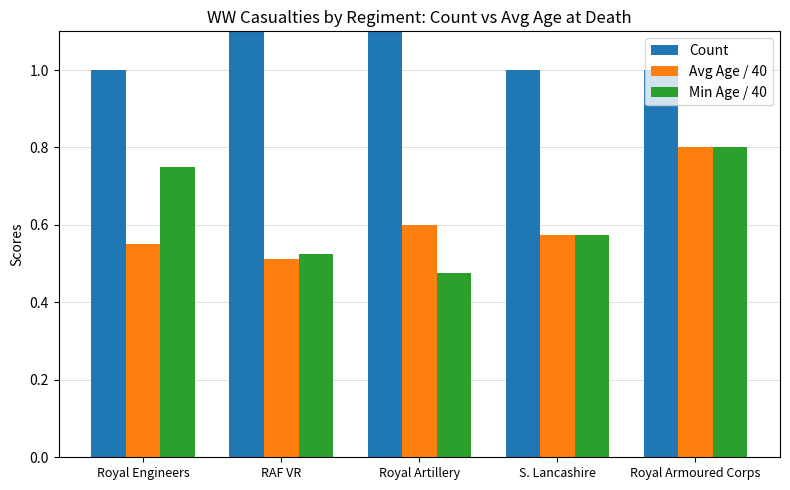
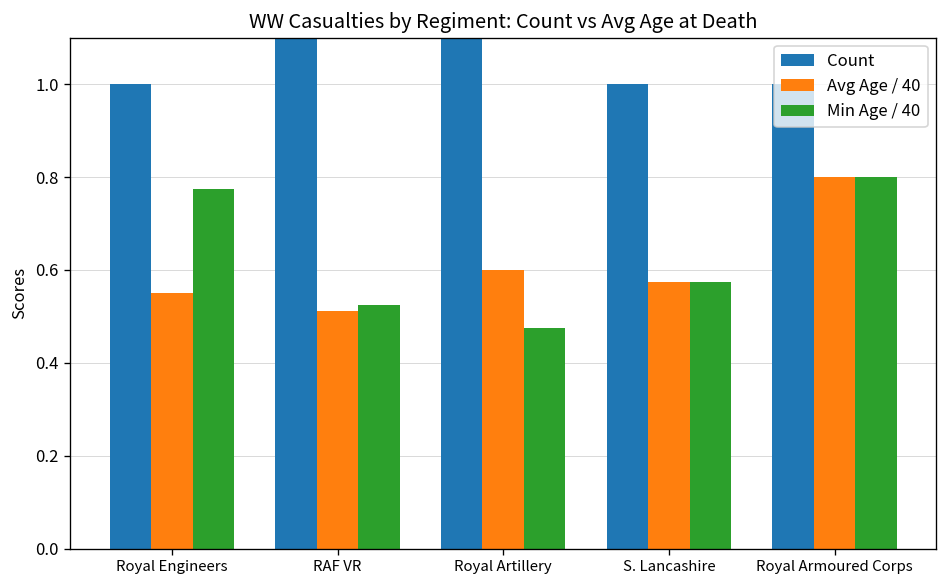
Min Age / 40, Royal Engineers: 0.75 -> 0.78
